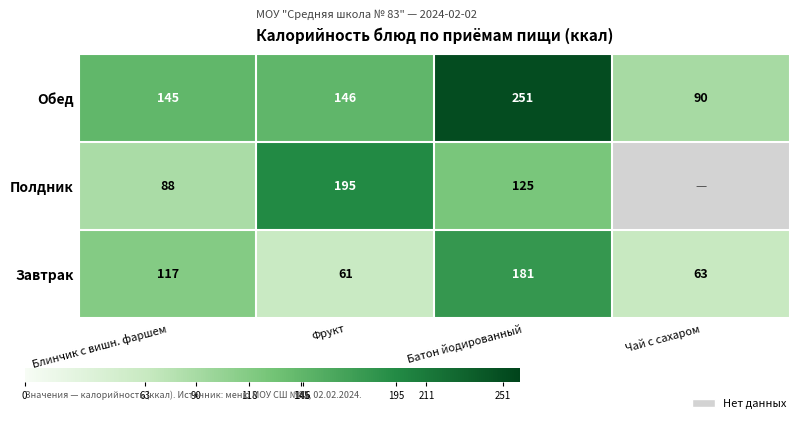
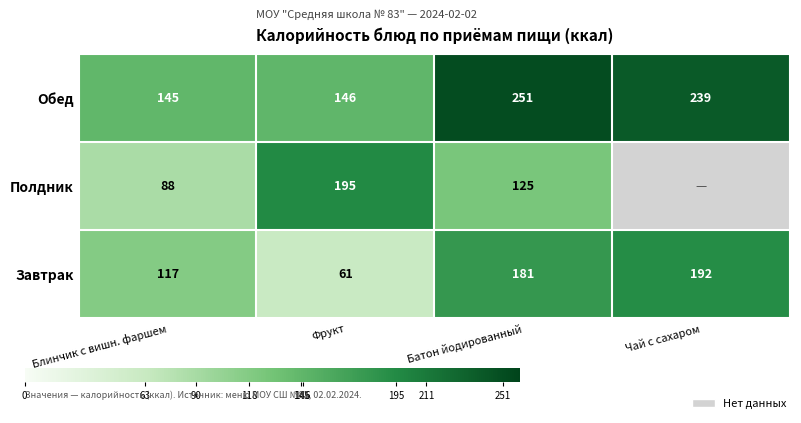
Обед, Чай с сахаром: 90 -> 239
Завтрак, Чай с сахаром: 63 -> 192
